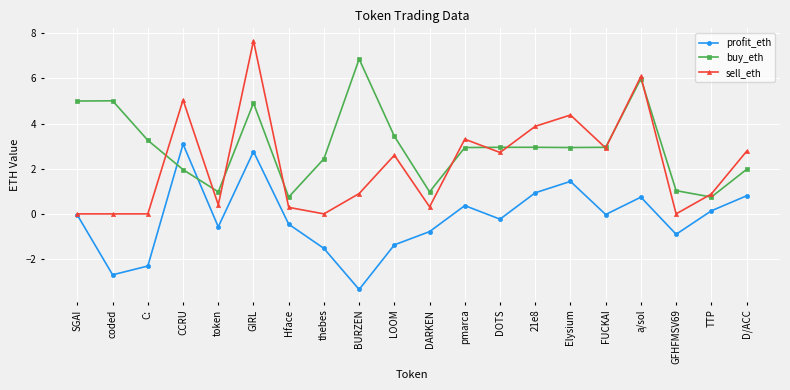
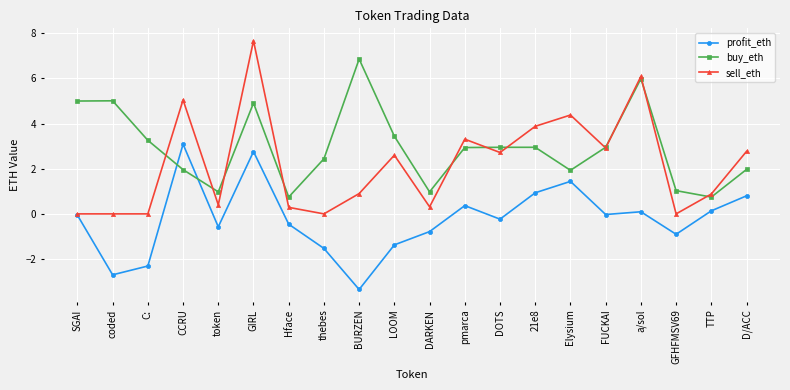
buy_eth, Elysium: 2.9 -> 1.9
profit_eth, a/sol: 0.7 -> 0.1
